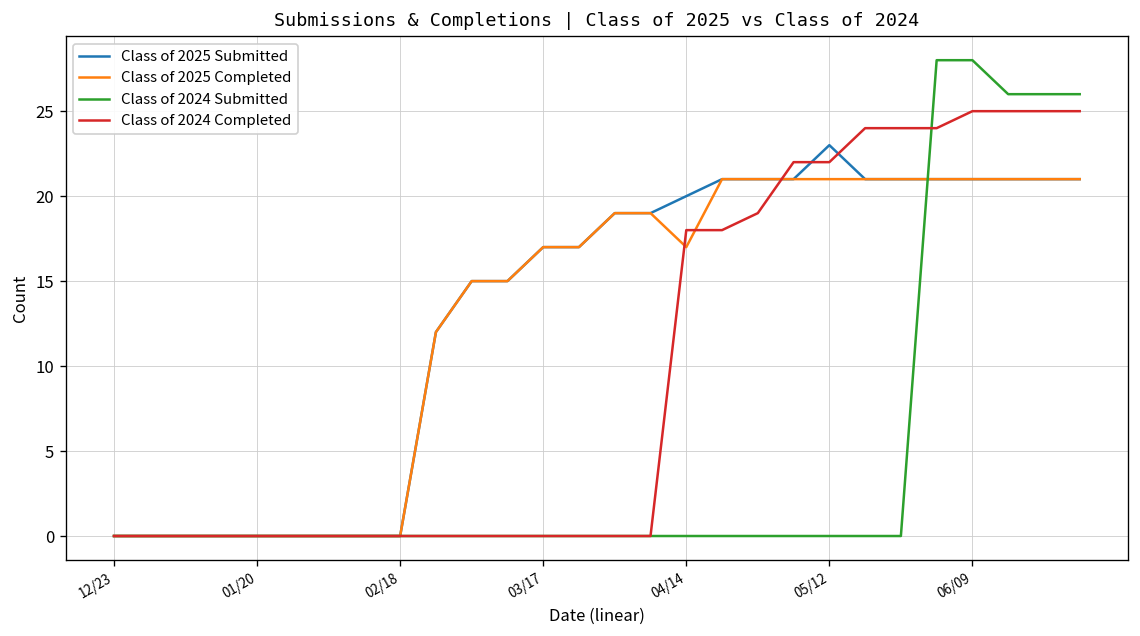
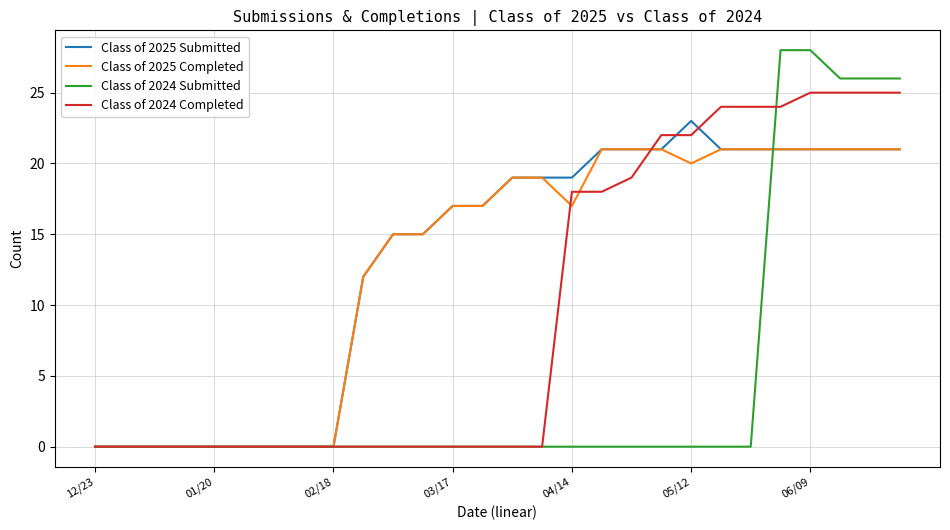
Class of 2025 Submitted, 04/14: 20 -> 19
Class of 2025 Completed, 05/12: 21 -> 20
